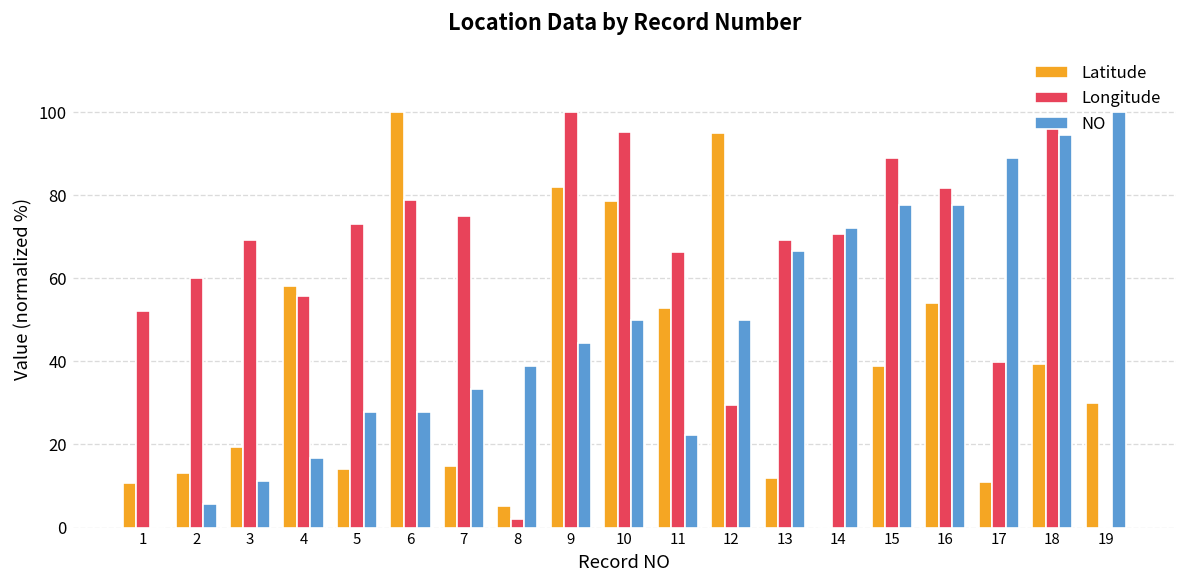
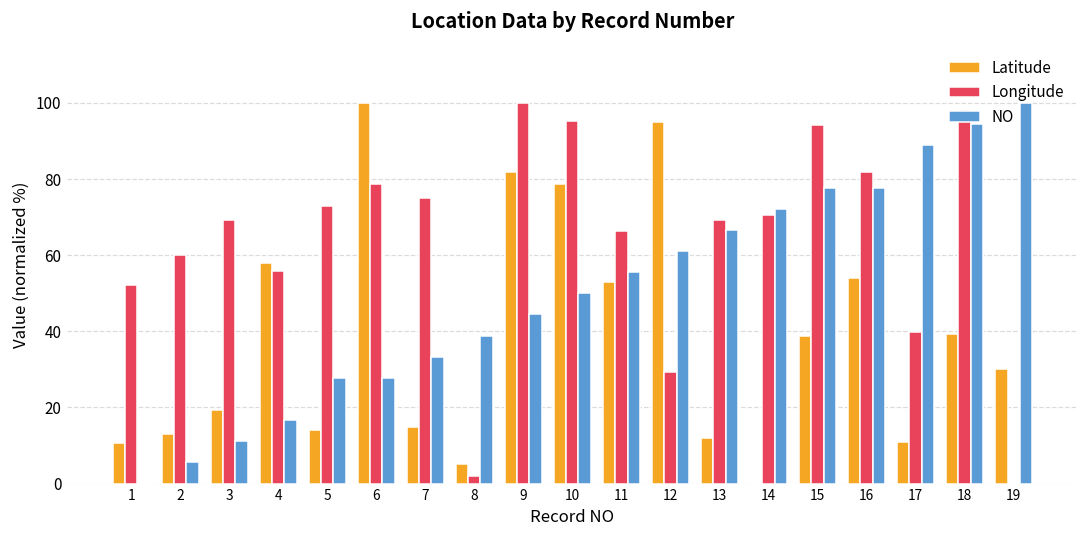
NO, 11: 22 -> 56
NO, 12: 50 -> 61
Longitude, 15: 89 -> 94
